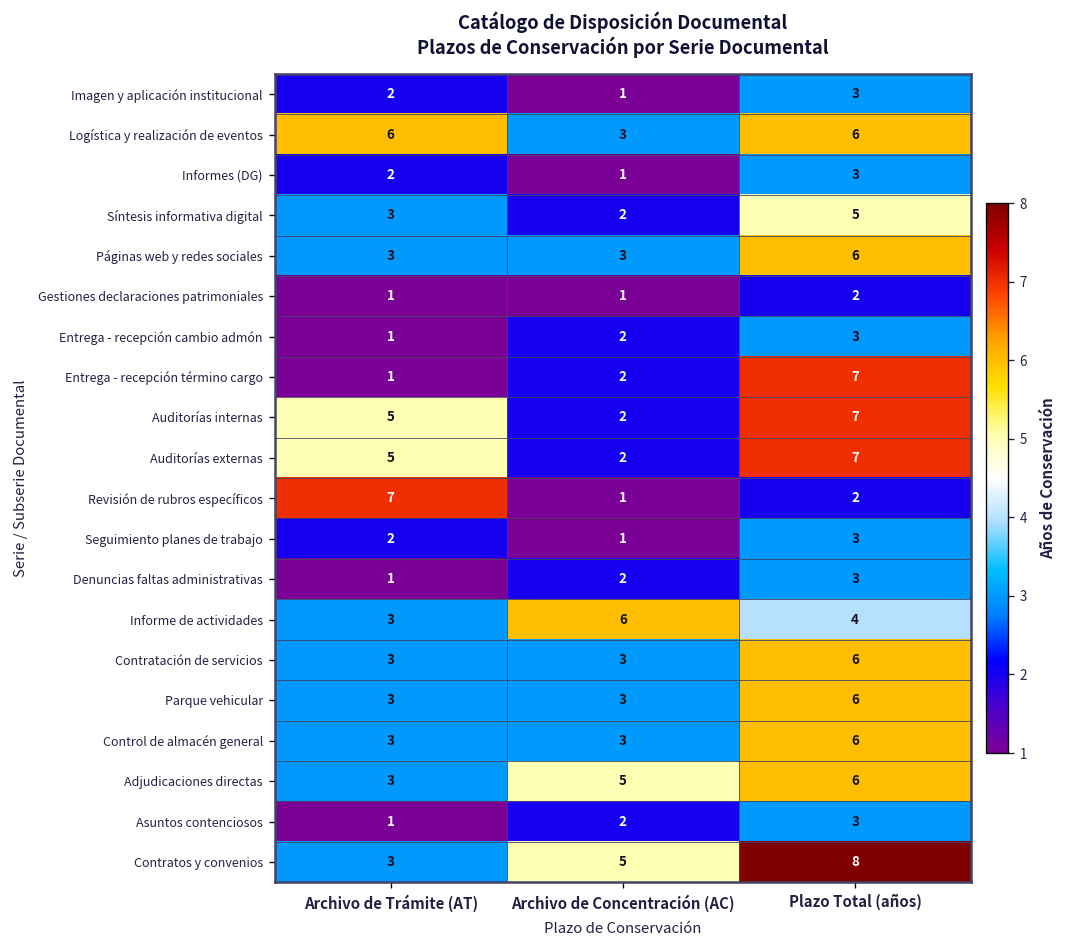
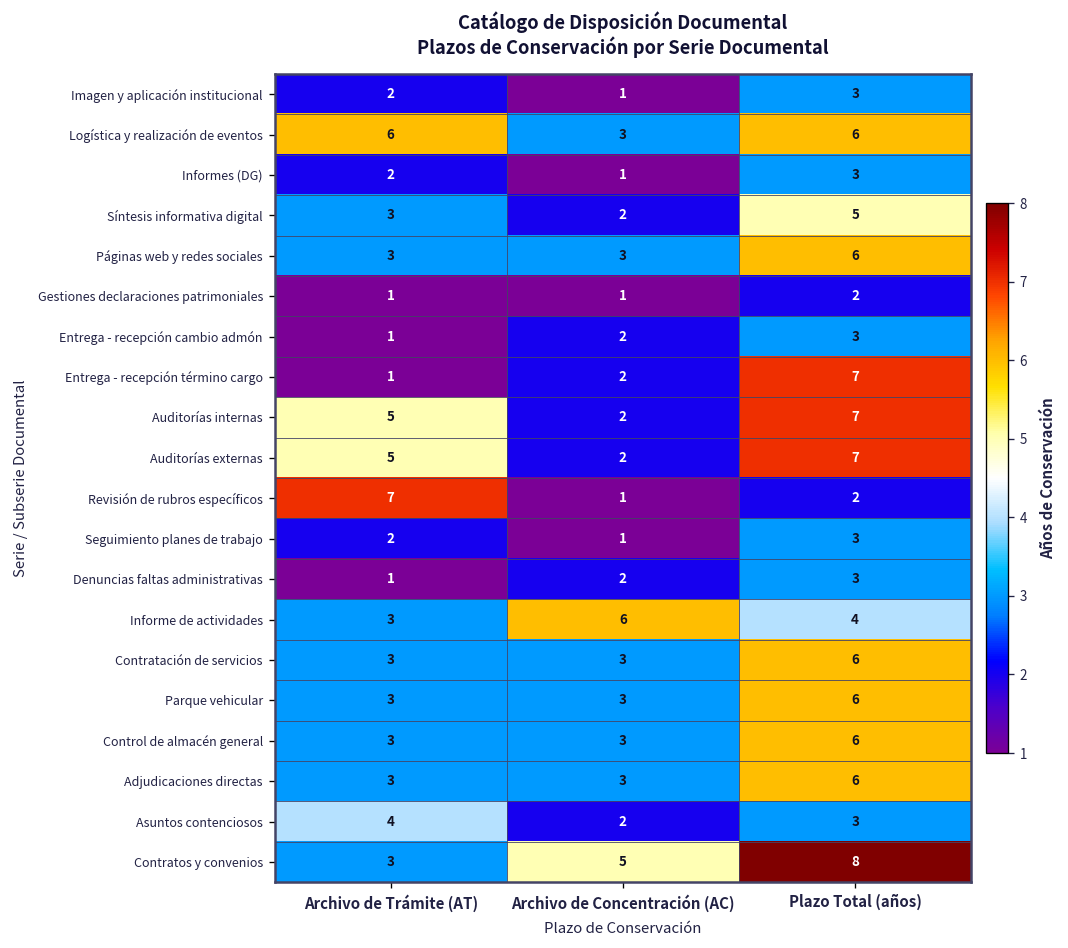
Adjudicaciones directas, Archivo de Concentración (AC): 5 -> 3
Asuntos contenciosos, Archivo de Trámite (AT): 1 -> 4
